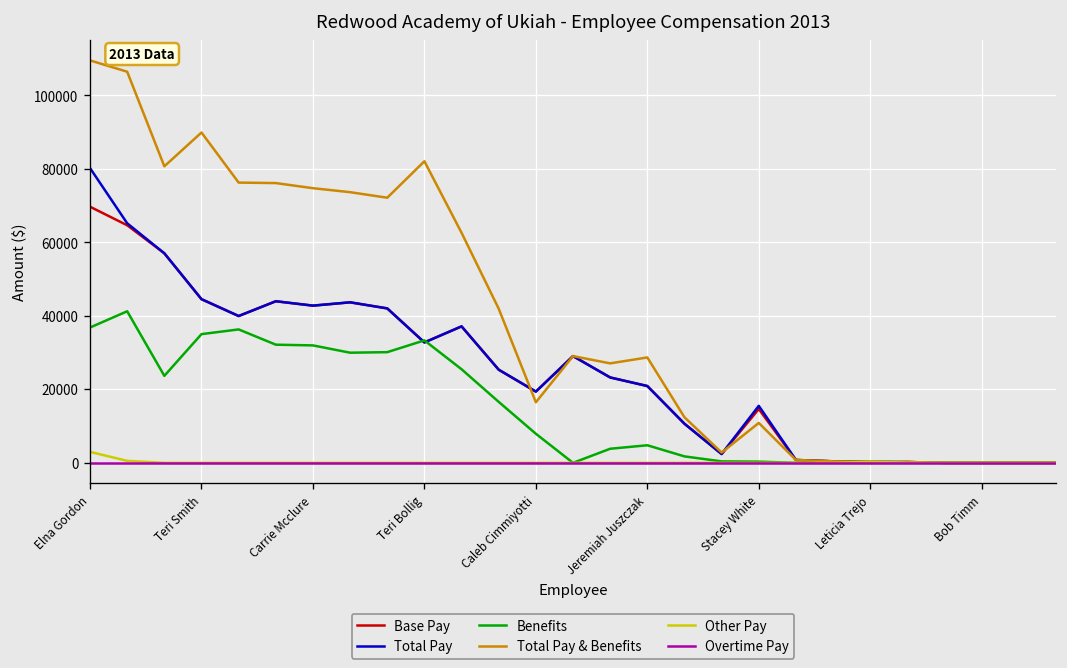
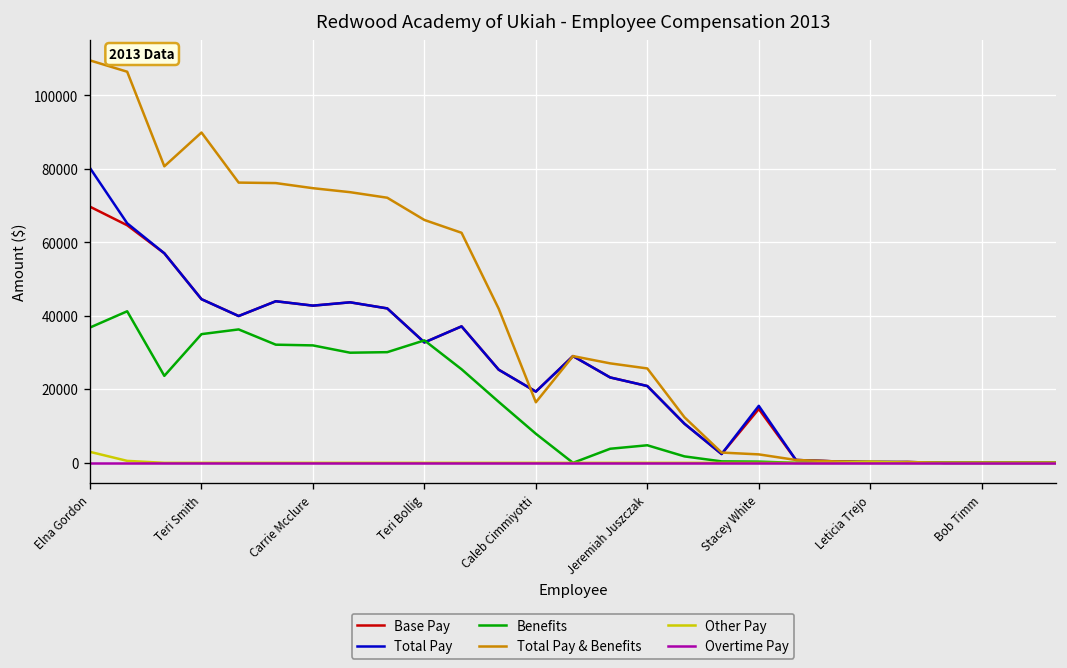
Total Pay & Benefits, Teri Bollig: 82000 -> 66000
Total Pay & Benefits, Jeremiah Juszczak: 29000 -> 26000
Total Pay & Benefits, Stacey White: 11000 -> 2000
